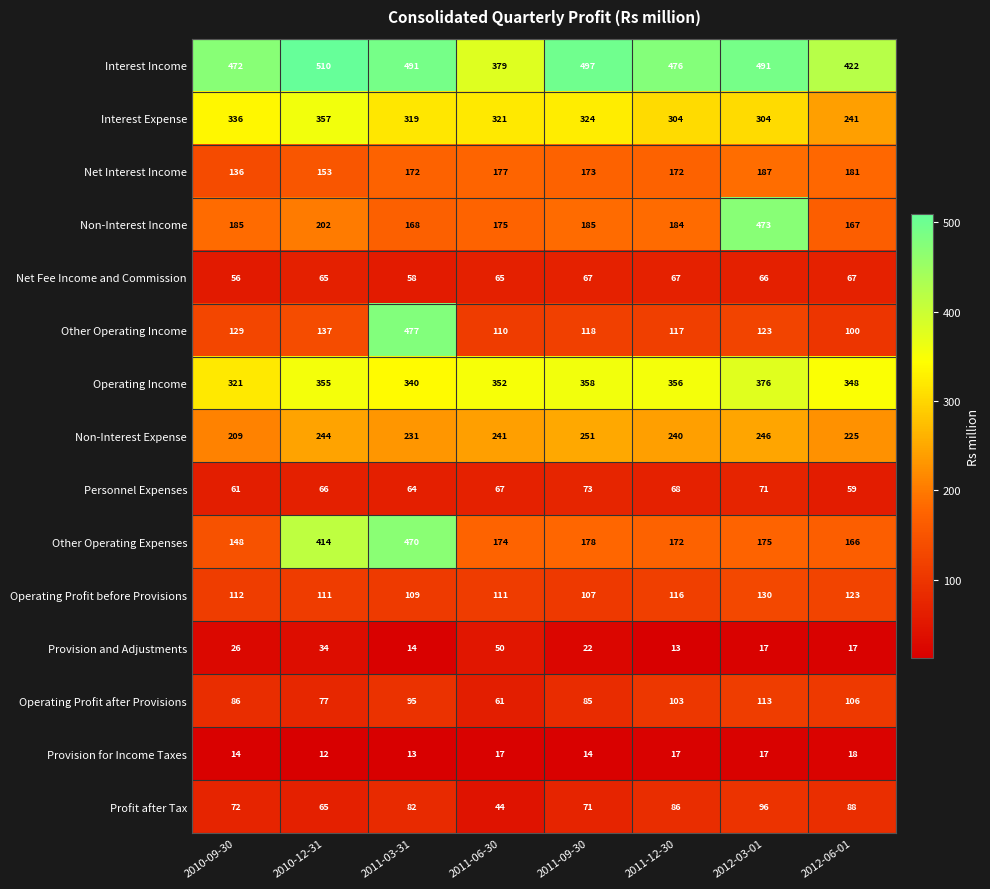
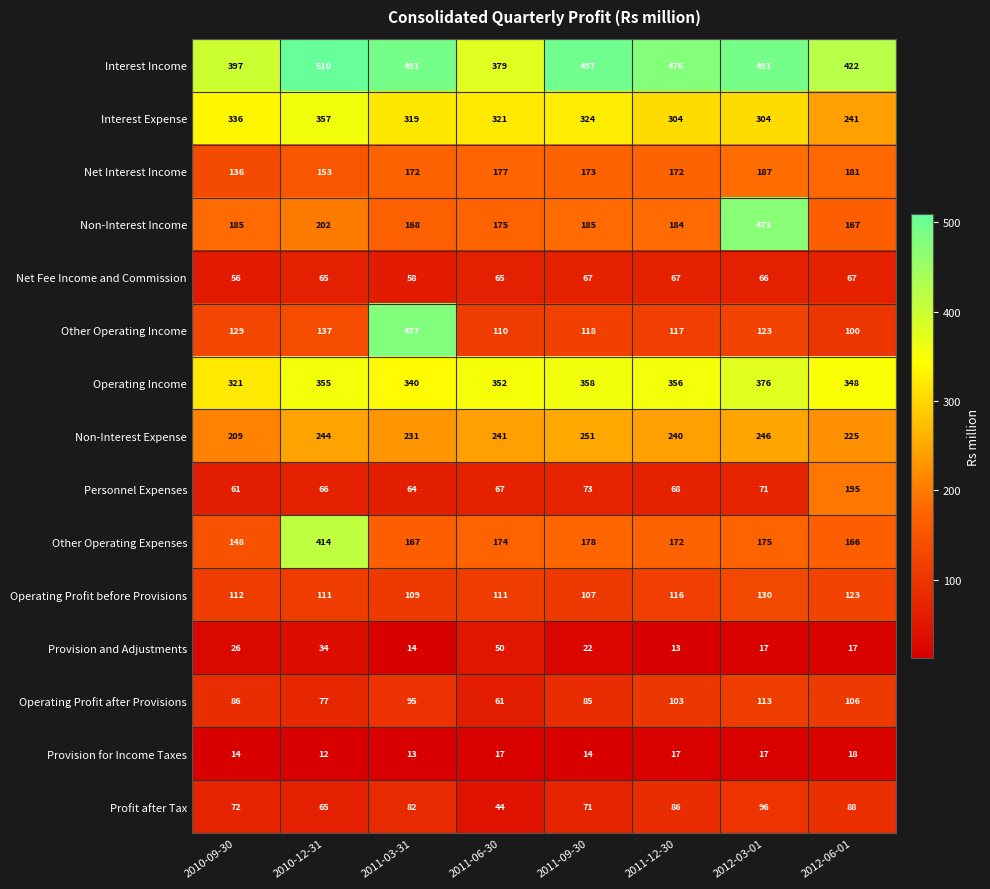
Interest Income, 2010-09-30: 472 -> 397
Personnel Expenses, 2012-06-01: 59 -> 195
Other Operating Expenses, 2011-03-31: 470 -> 167
